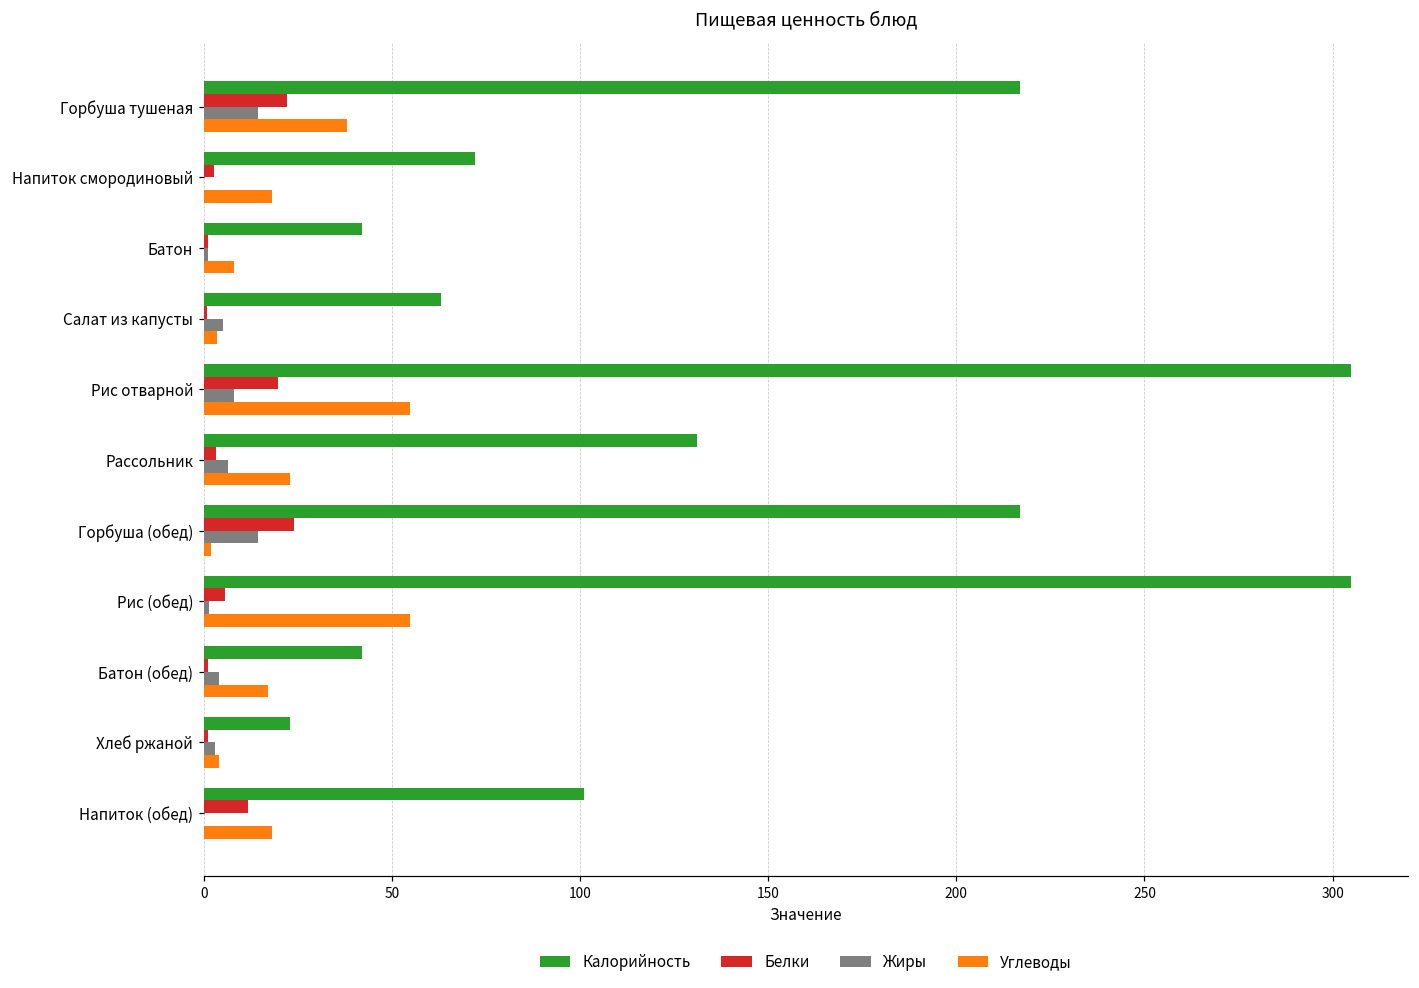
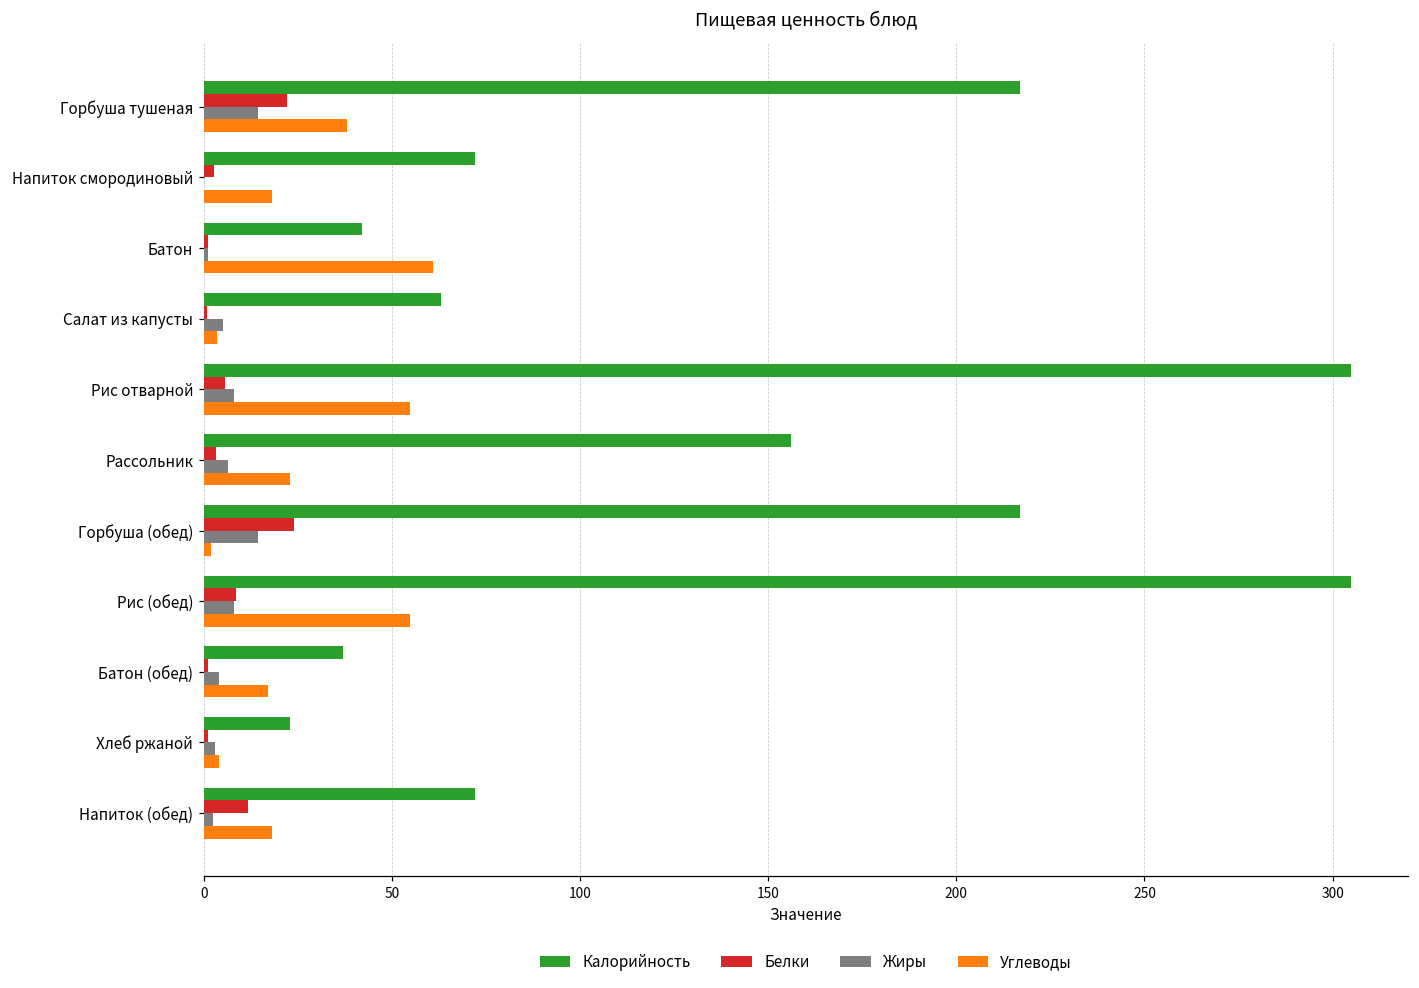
Углеводы, Батон: 8 -> 61
Белки, Рис отварной: 20 -> 6
Калорийность, Рассольник: 131 -> 156
Белки, Рис (обед): 6 -> 9
Жиры, Рис (обед): 1 -> 8
Калорийность, Батон (обед): 42 -> 37
Калорийность, Напиток (обед): 101 -> 72
Жиры, Напиток (обед): 0 -> 3
